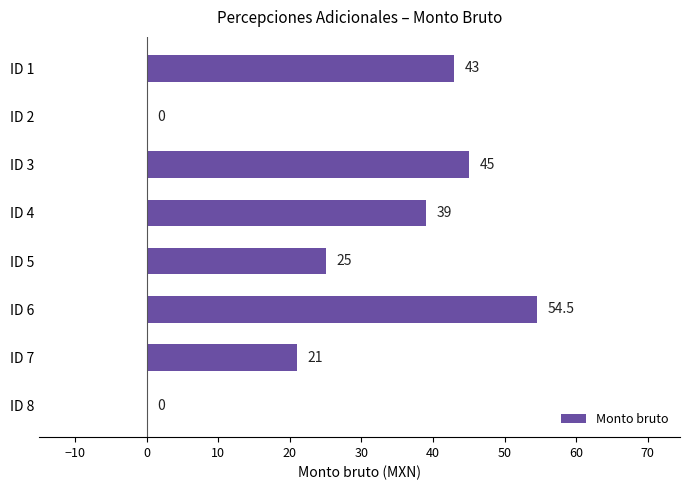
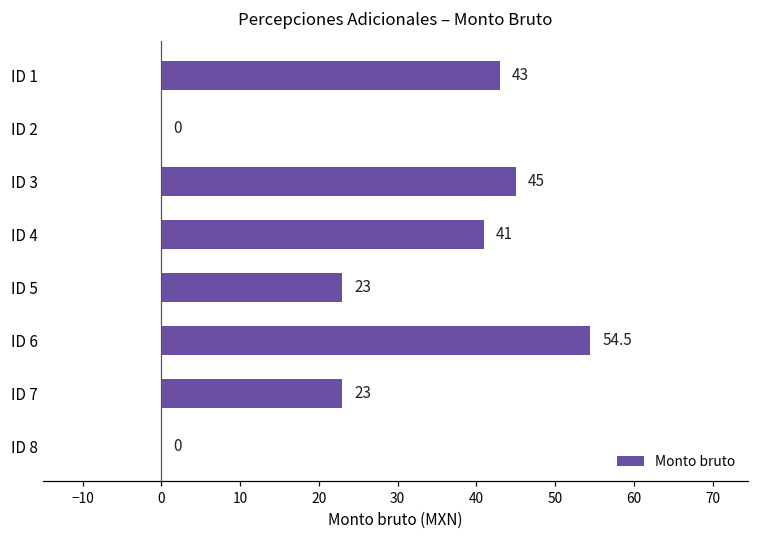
ID 4: 39 -> 41
ID 5: 25 -> 23
ID 7: 21 -> 23
